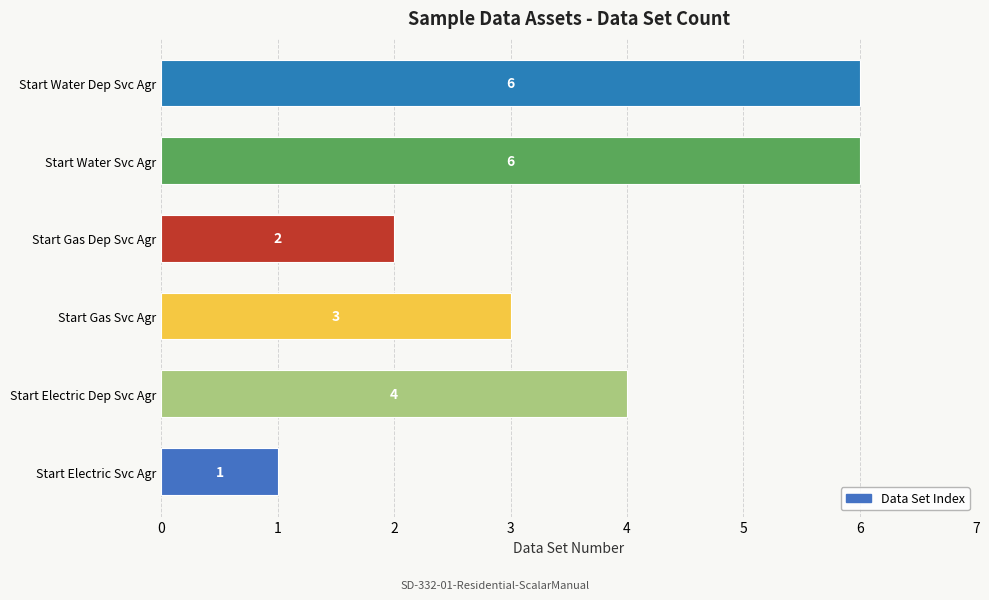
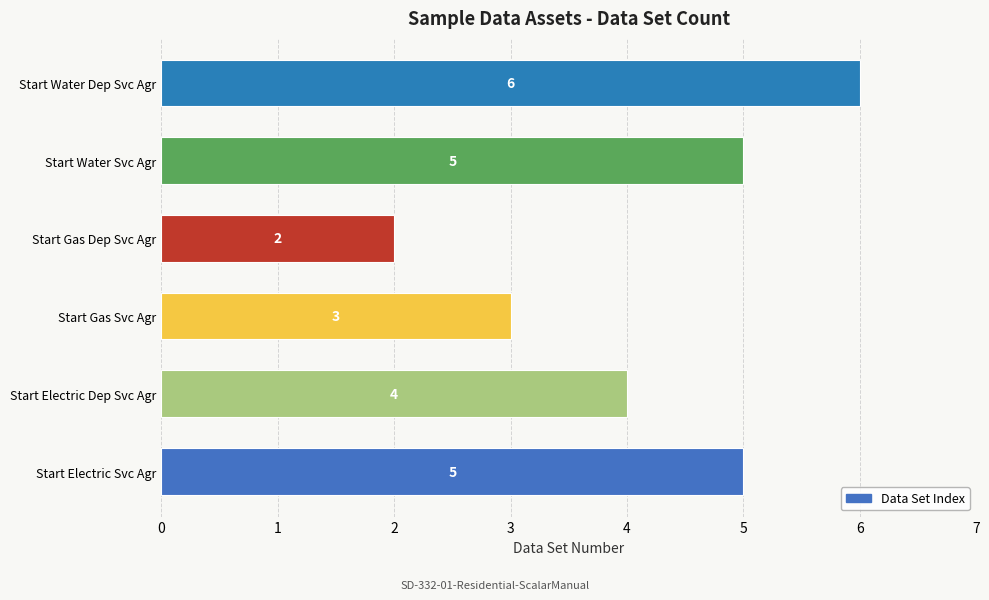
Start Water Svc Agr: 6 -> 5
Start Electric Svc Agr: 1 -> 5
